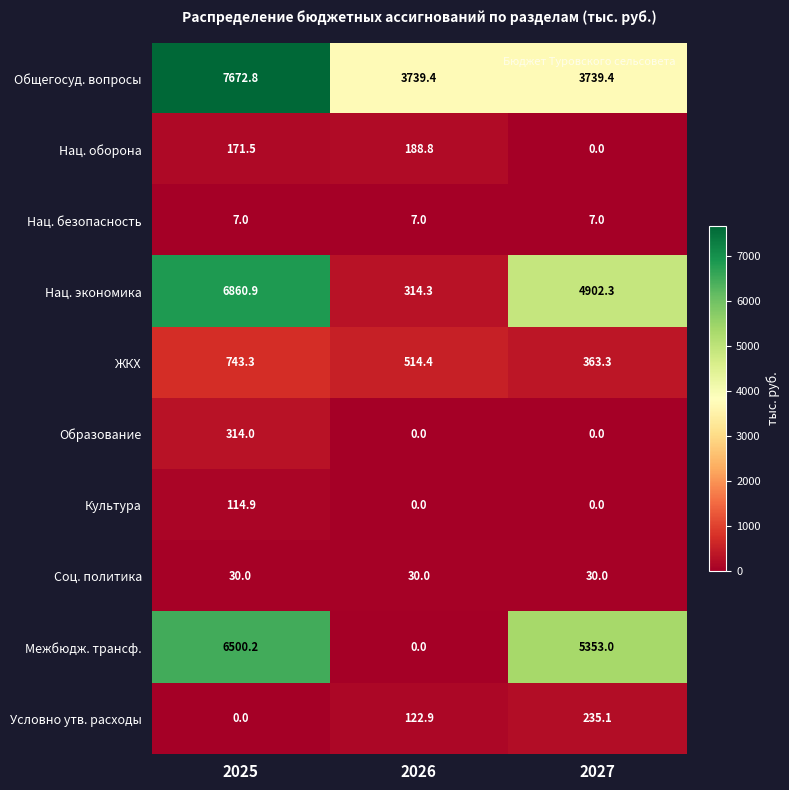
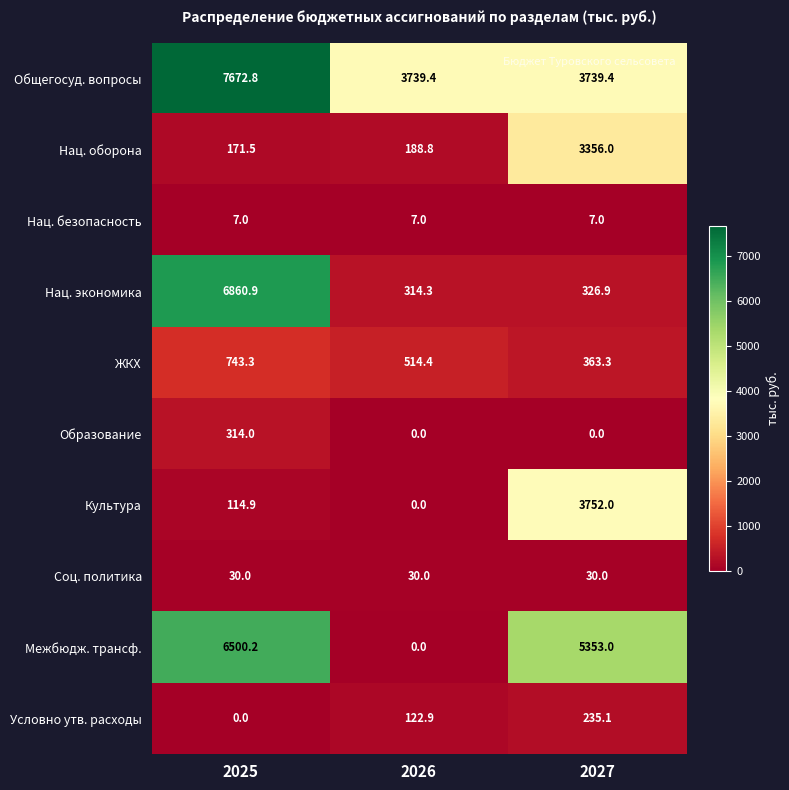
Нац. оборона, 2027: 0.0 -> 3356.0
Нац. экономика, 2027: 4902.3 -> 326.9
Культура, 2027: 0.0 -> 3752.0
